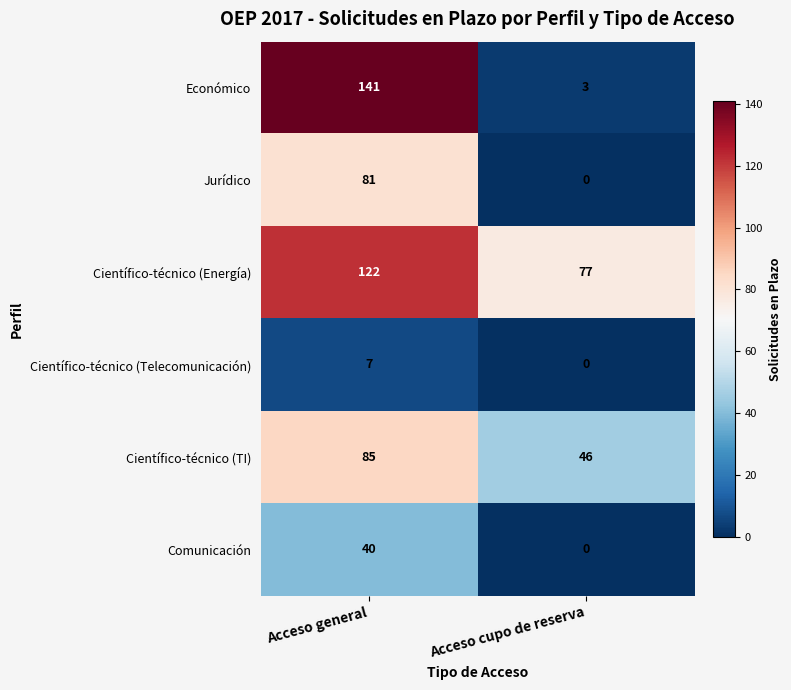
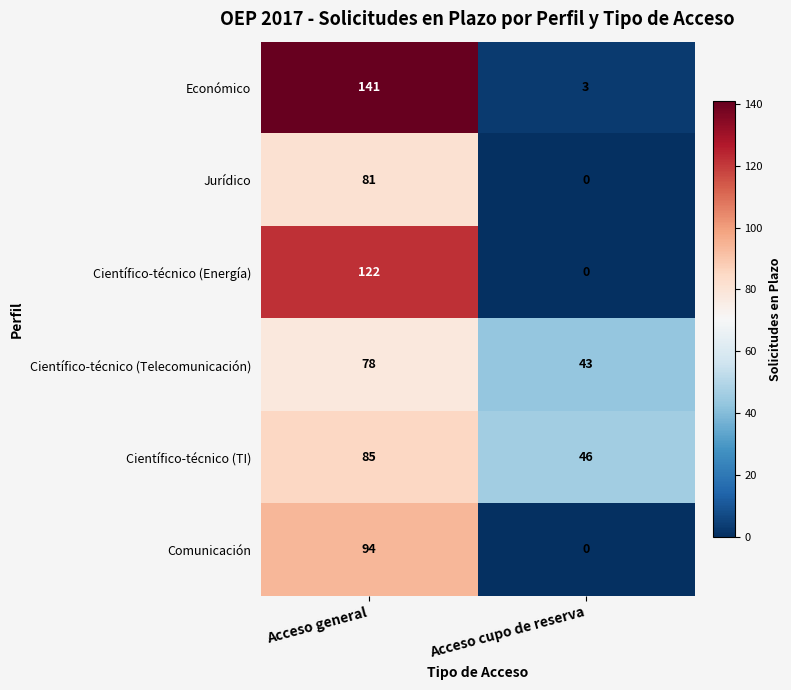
Científico-técnico (Energía), Acceso cupo de reserva: 77 -> 0
Científico-técnico (Telecomunicación), Acceso general: 7 -> 78
Científico-técnico (Telecomunicación), Acceso cupo de reserva: 0 -> 43
Comunicación, Acceso general: 40 -> 94
